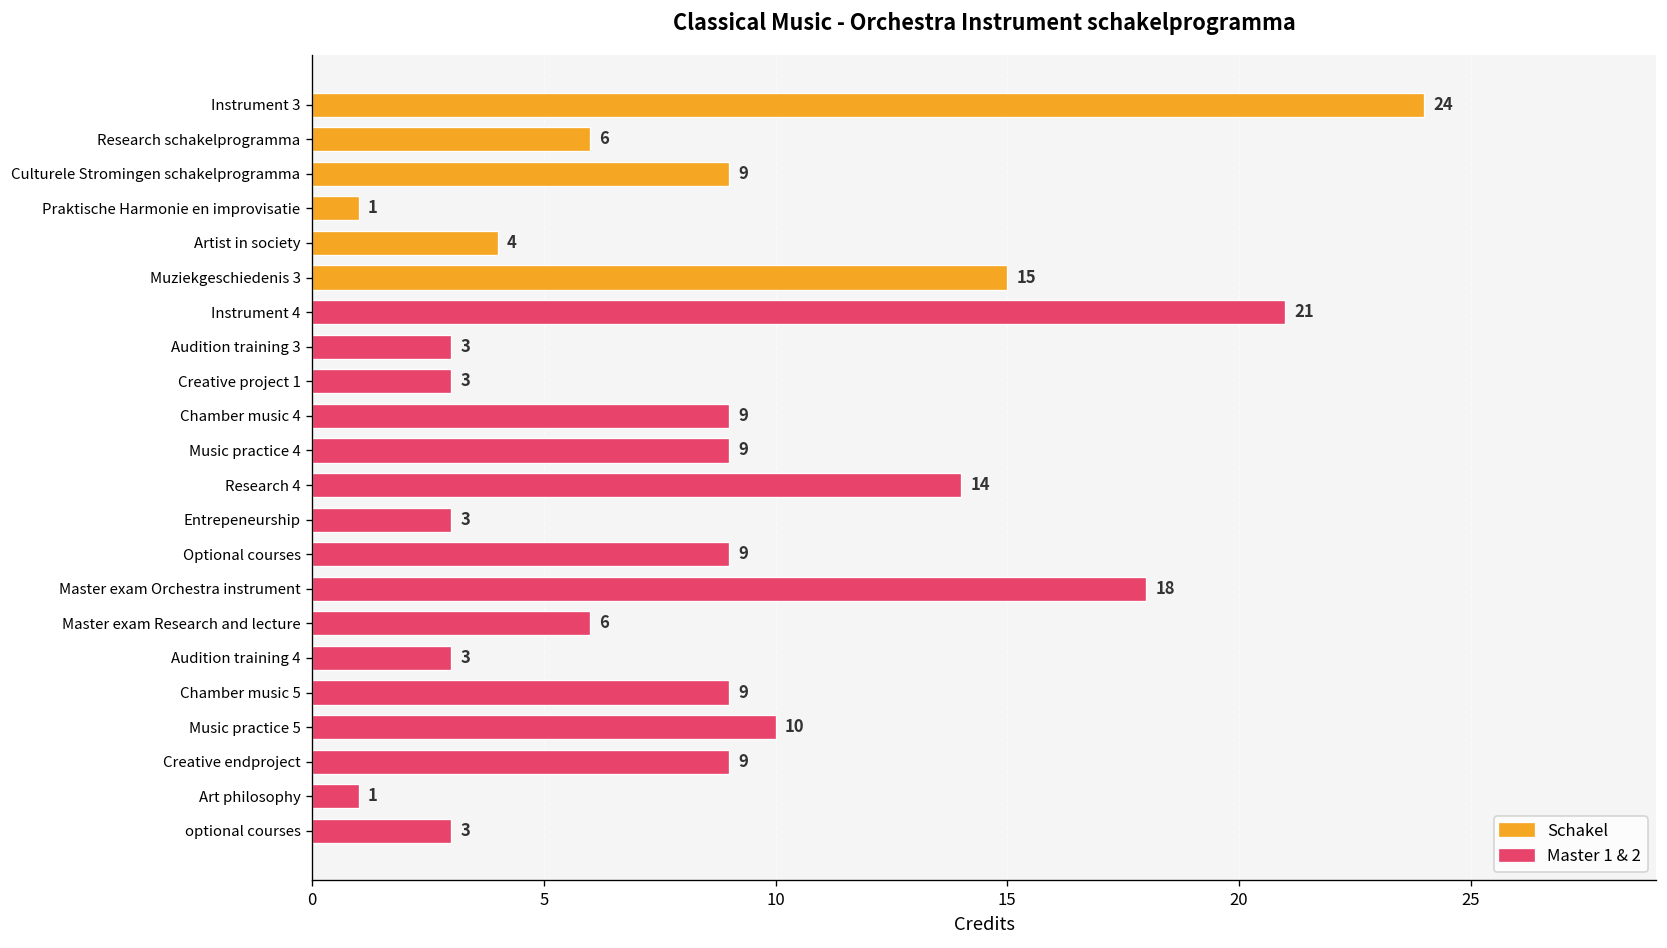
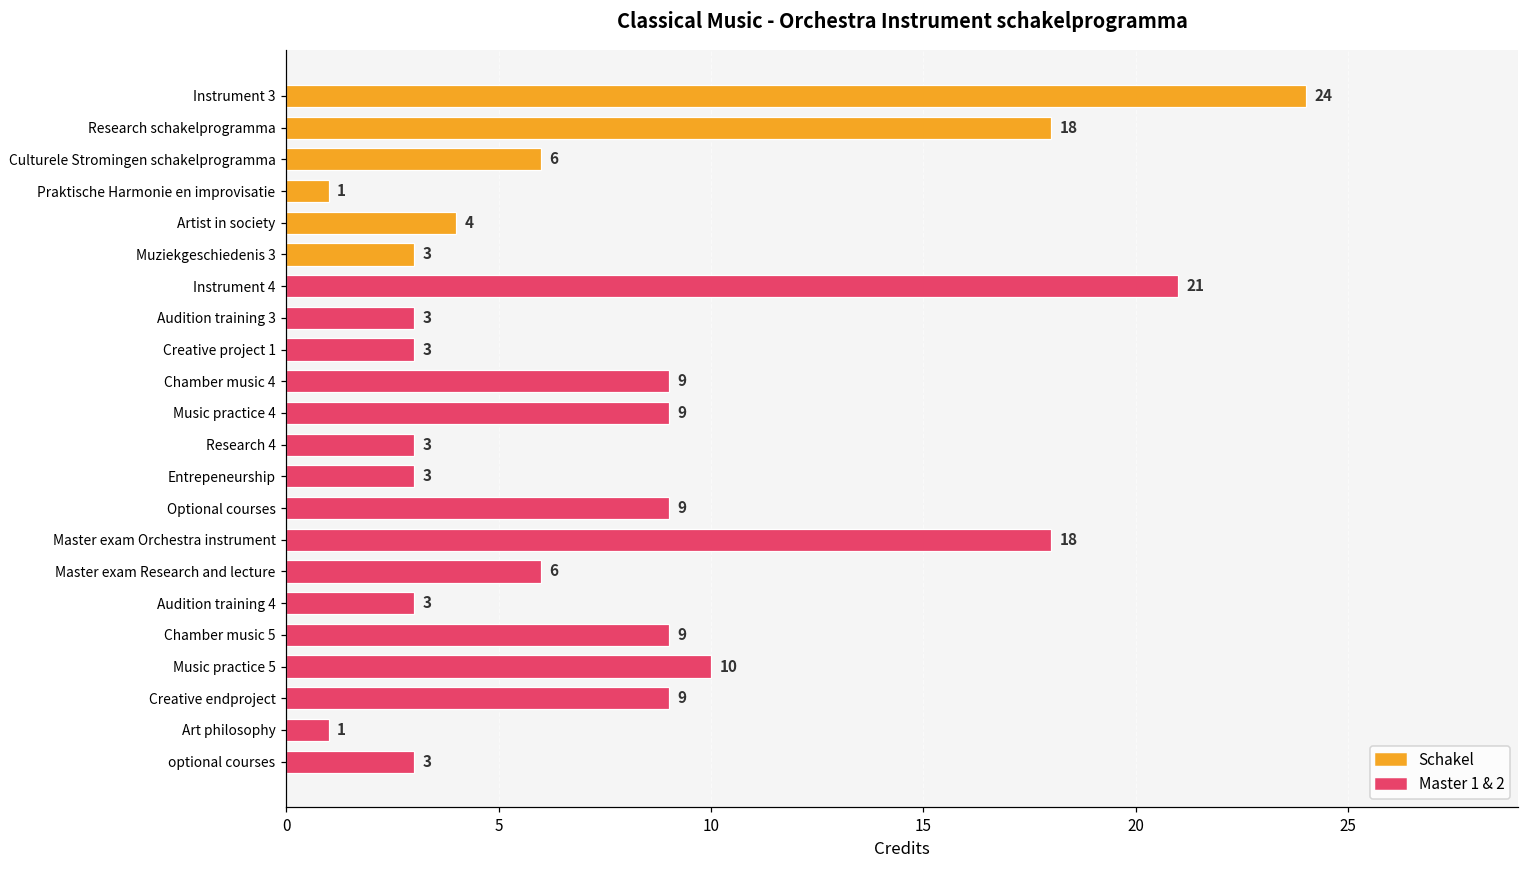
Research schakelprogramma: 6 -> 18
Culturele Stromingen schakelprogramma: 9 -> 6
Muziekgeschiedenis 3: 15 -> 3
Research 4: 14 -> 3
